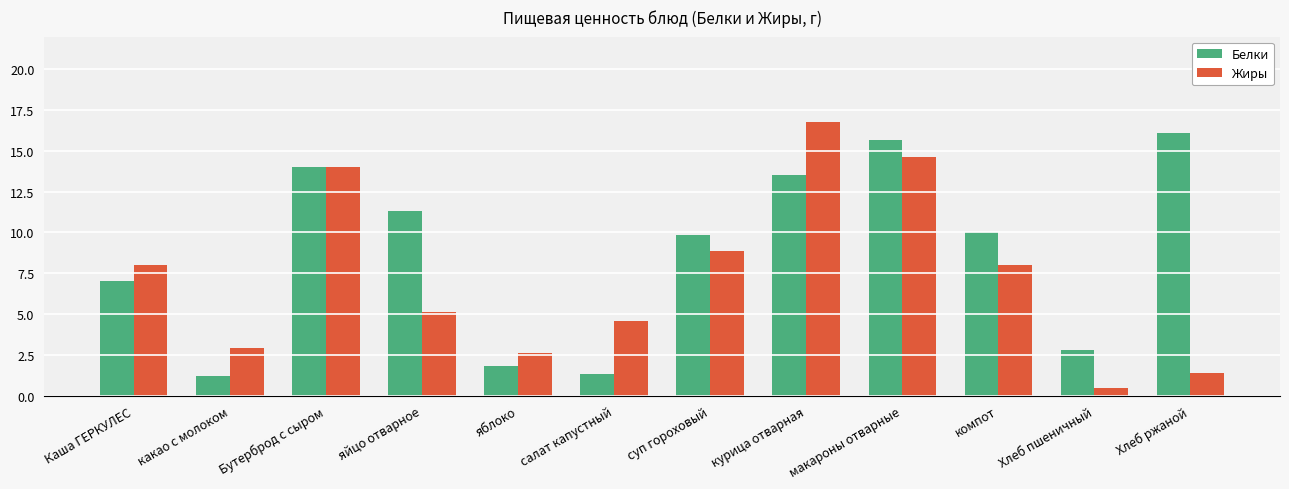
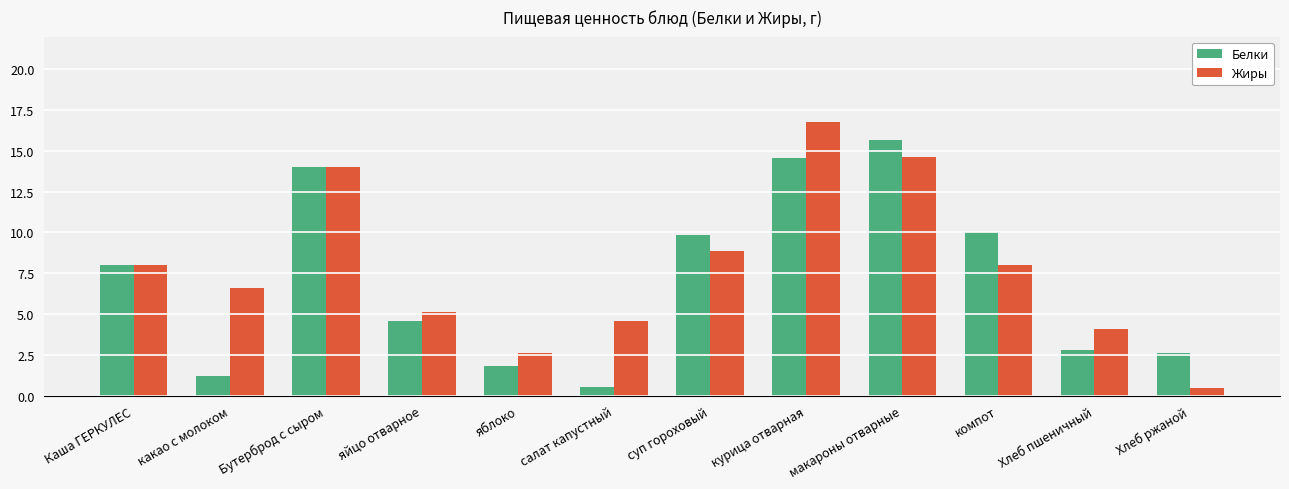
Белки, Каша ГЕРКУЛЕС: 7 -> 8
Жиры, какао с молоком: 2.9 -> 6.6
Белки, яйцо отварное: 11.3 -> 4.6
Белки, салат капустный: 1.3 -> 0.5
Белки, курица отварная: 13.5 -> 14.6
Жиры, Хлеб пшеничный: 0.5 -> 4.1
Белки, Хлеб ржаной: 16.1 -> 2.6
Жиры, Хлеб ржаной: 1.4 -> 0.5
